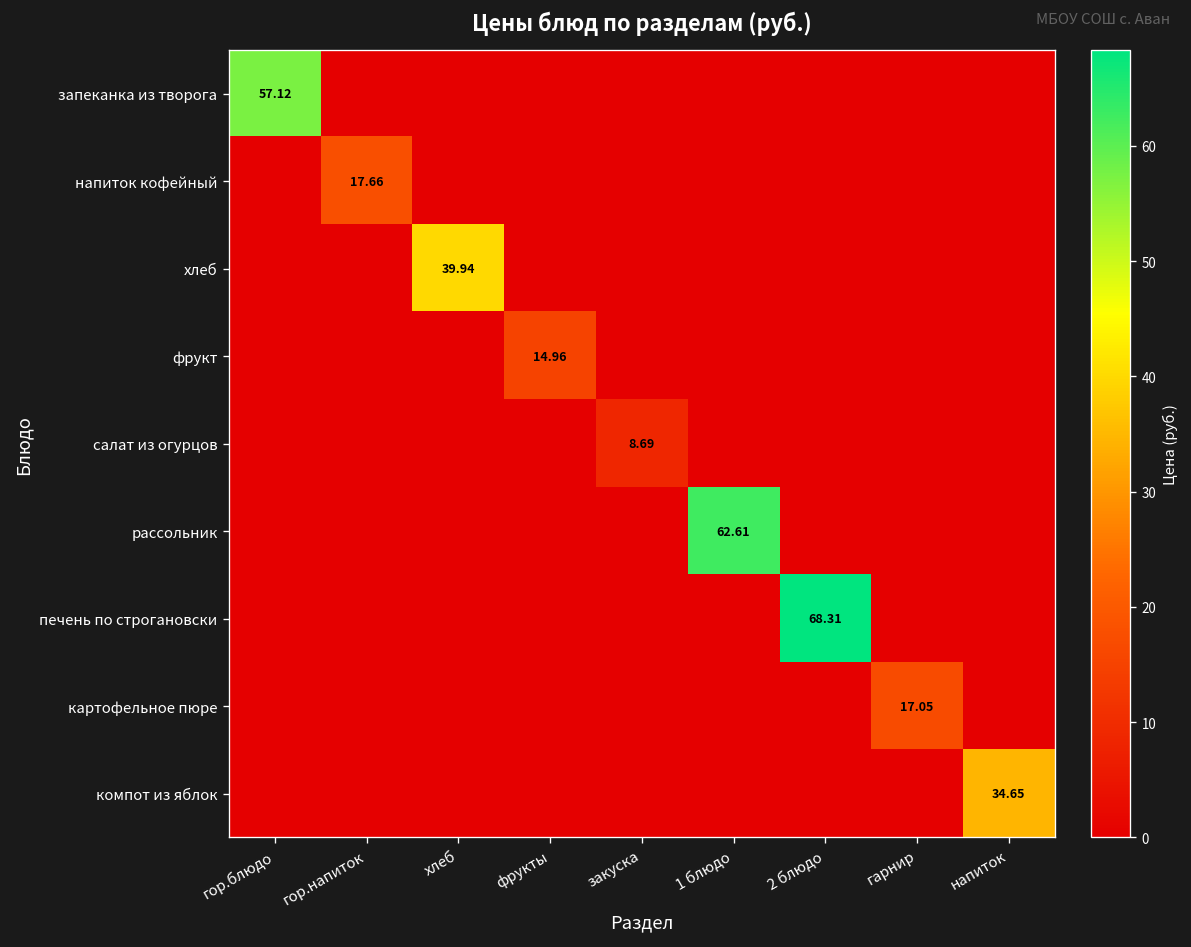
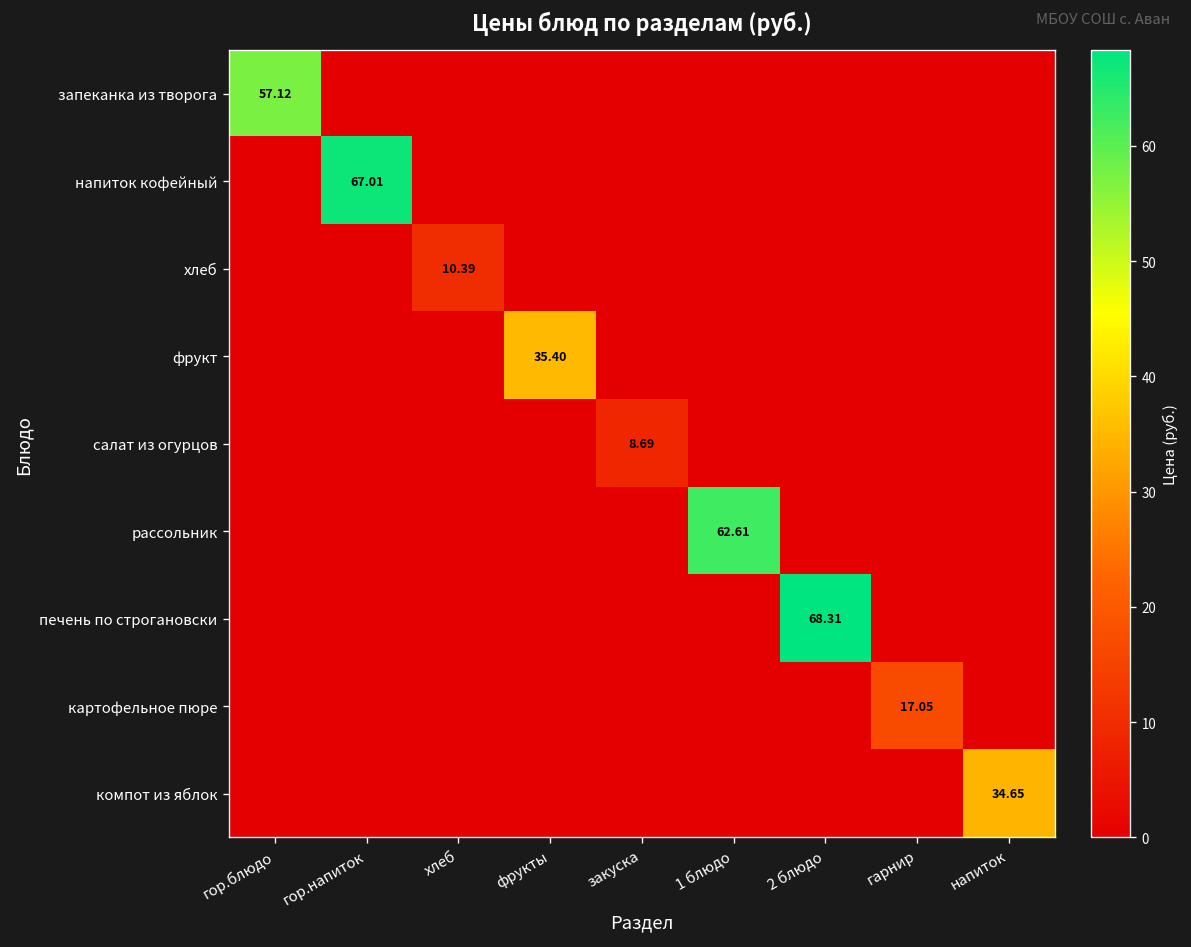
напиток кофейный, гор.напиток: 17.66 -> 67.01
хлеб, хлеб: 39.94 -> 10.39
фрукт, фрукты: 14.96 -> 35.40
